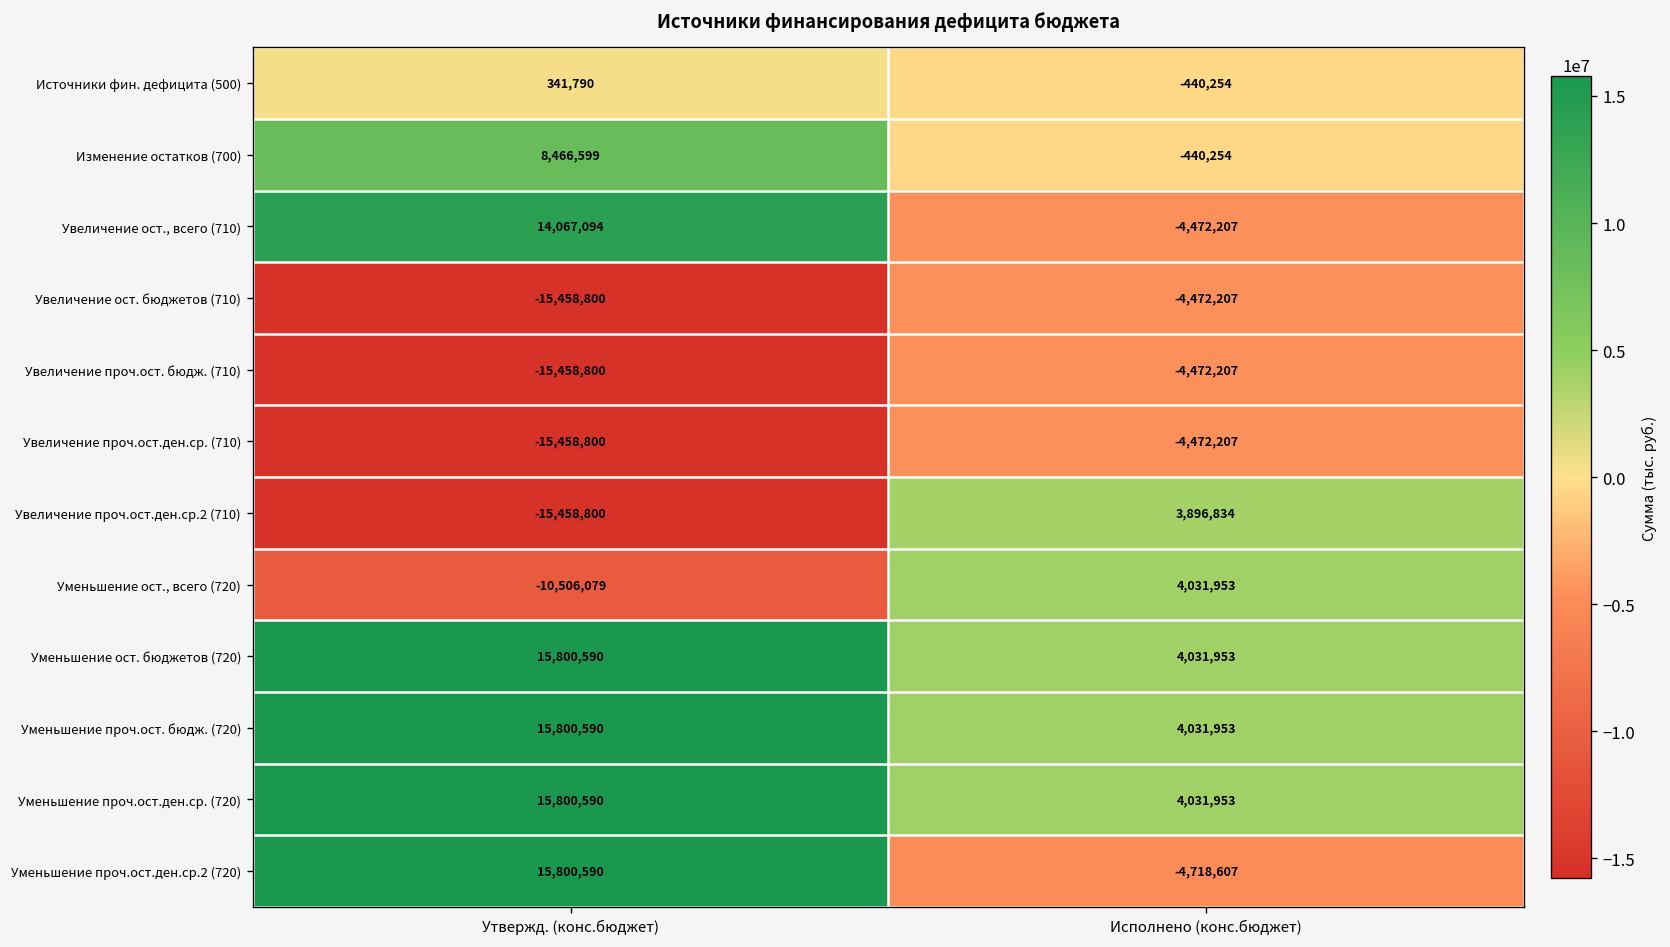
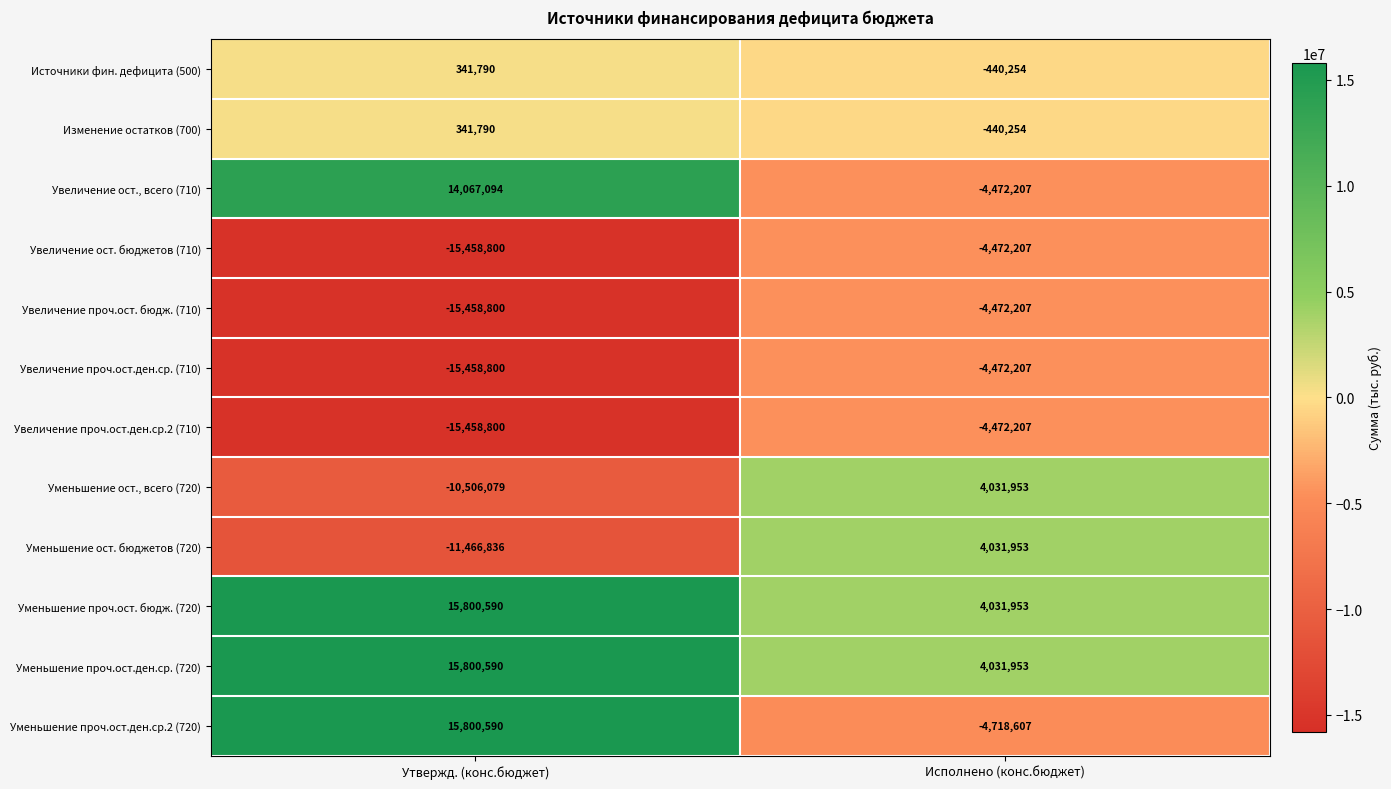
Изменение остатков (700), Утвержд. (конс.бюджет): 8,466,599 -> 341,790
Увеличение проч.ост.ден.ср.2 (710), Исполнено (конс.бюджет): 3,896,834 -> -4,472,207
Уменьшение ост. бюджетов (720), Утвержд. (конс.бюджет): 15,800,590 -> -11,466,836
